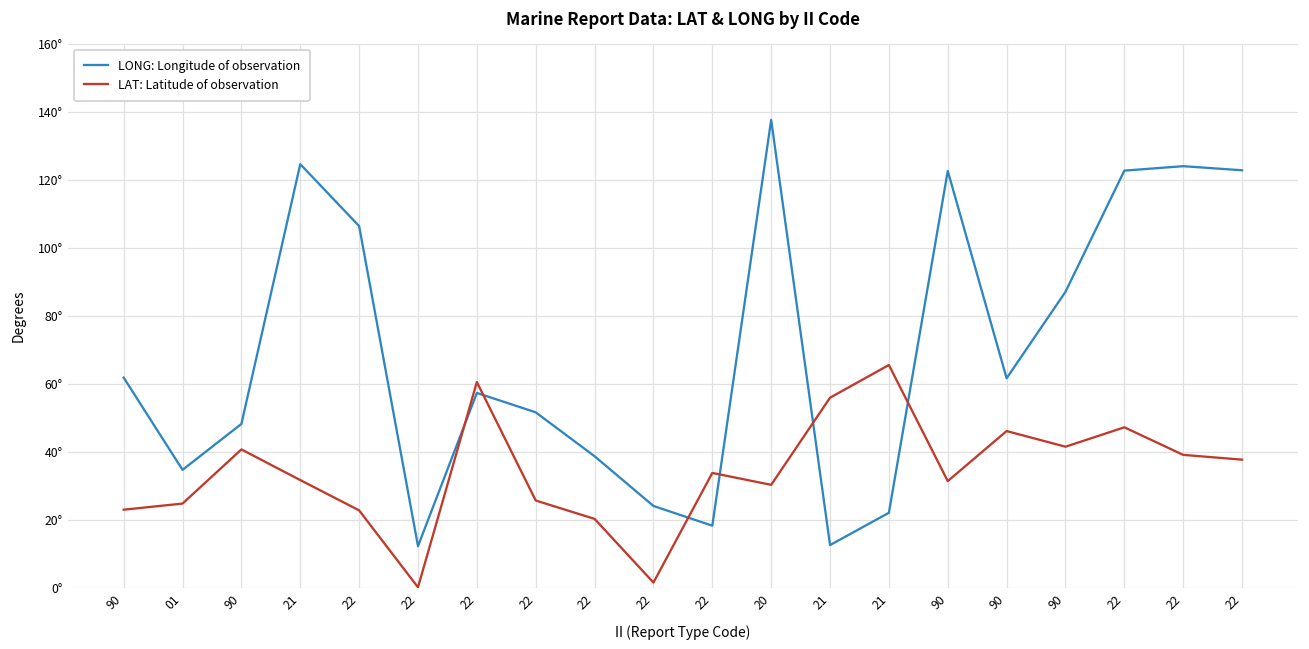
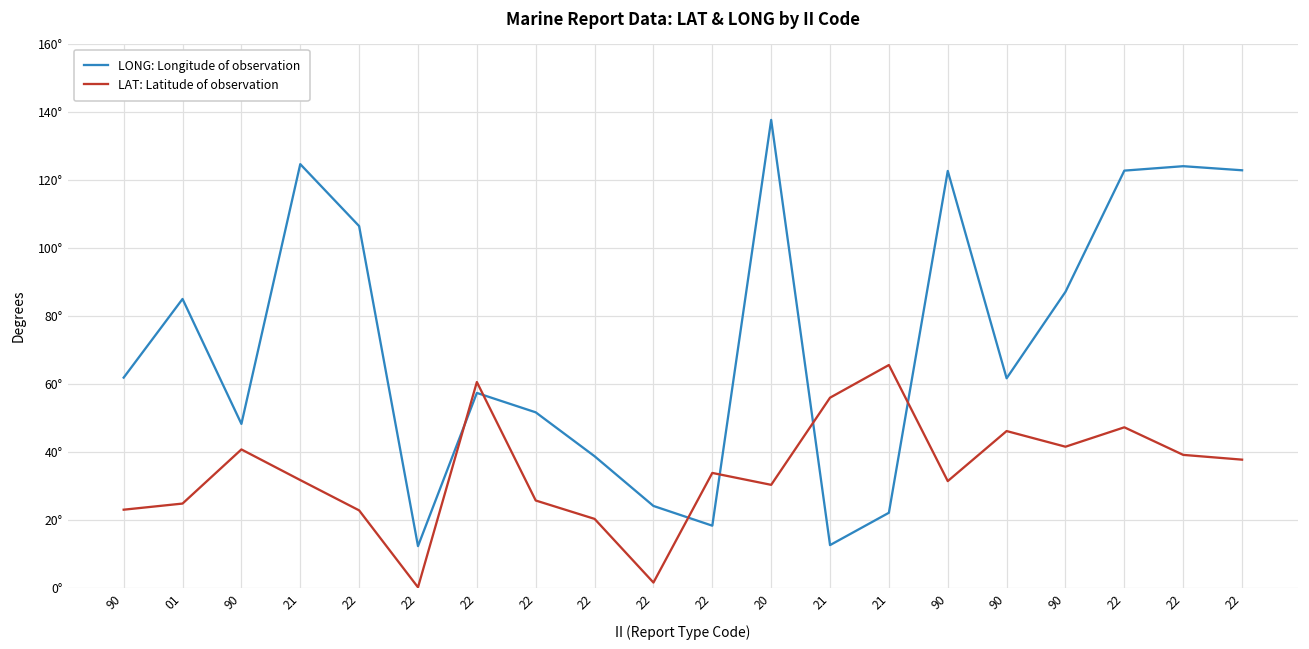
LONG: Longitude of observation, 01: 35° -> 85°
